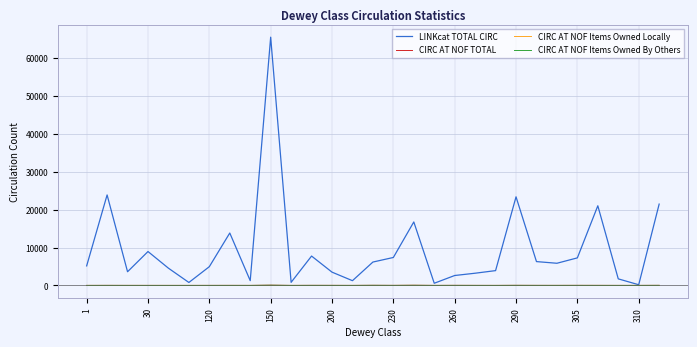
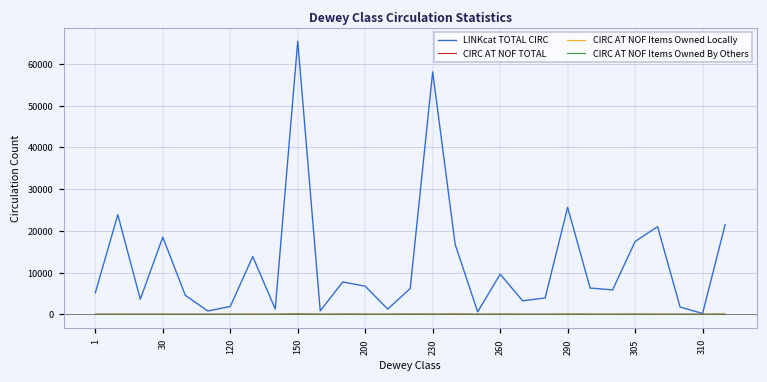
LINKcat TOTAL CIRC, 30: 9000 -> 18000
LINKcat TOTAL CIRC, 120: 5000 -> 2000
LINKcat TOTAL CIRC, 200: 4000 -> 7000
LINKcat TOTAL CIRC, 230: 7000 -> 58000
LINKcat TOTAL CIRC, 260: 3000 -> 10000
LINKcat TOTAL CIRC, 290: 23000 -> 26000
LINKcat TOTAL CIRC, 305: 7000 -> 17000
